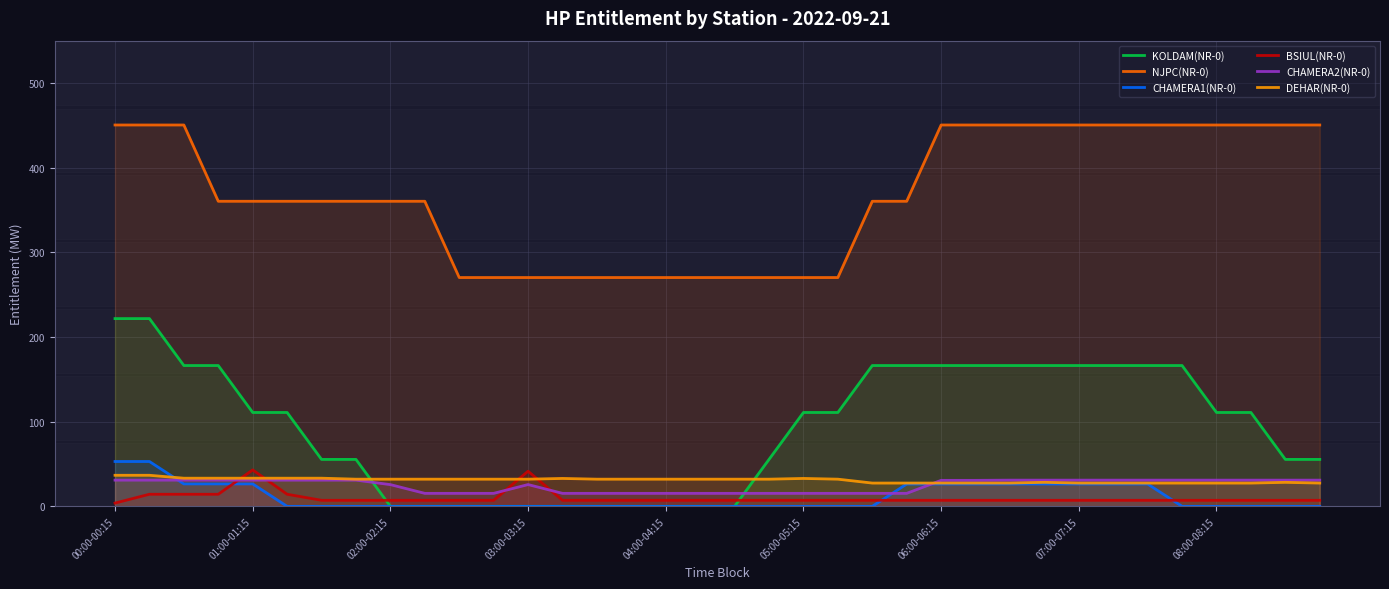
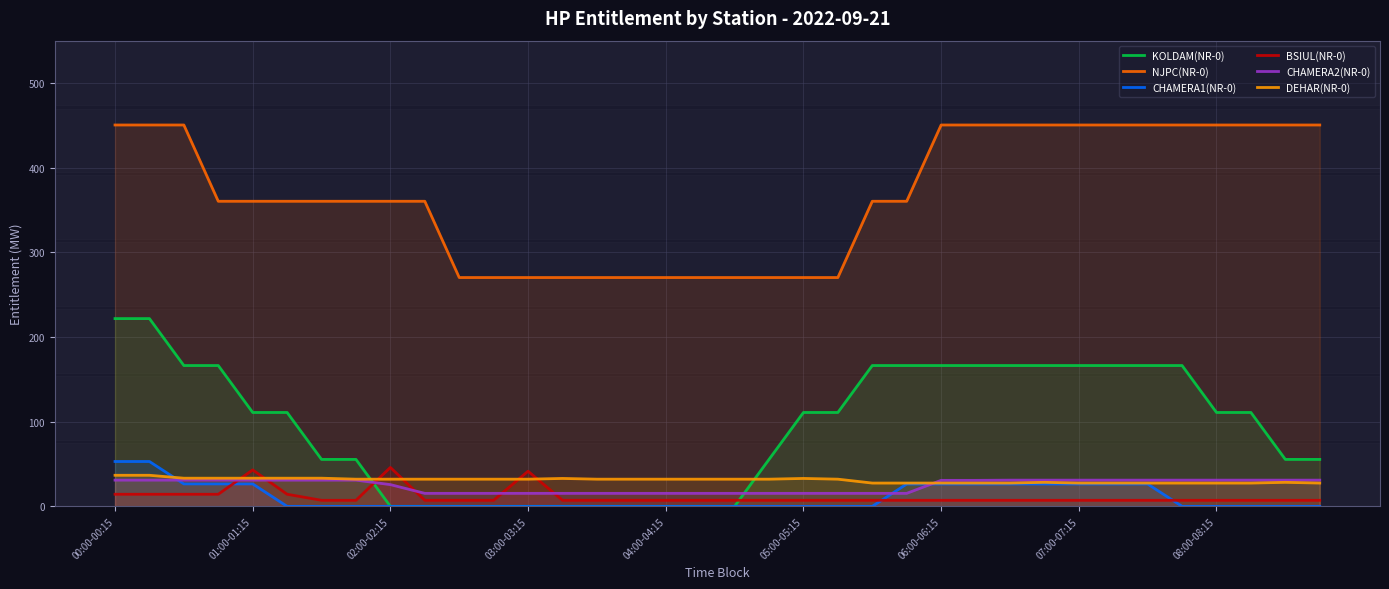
BSIUL(NR-0), 00:00-00:15: 0 -> 10
BSIUL(NR-0), 02:00-02:15: 10 -> 50
CHAMERA2(NR-0), 03:00-03:15: 30 -> 20
